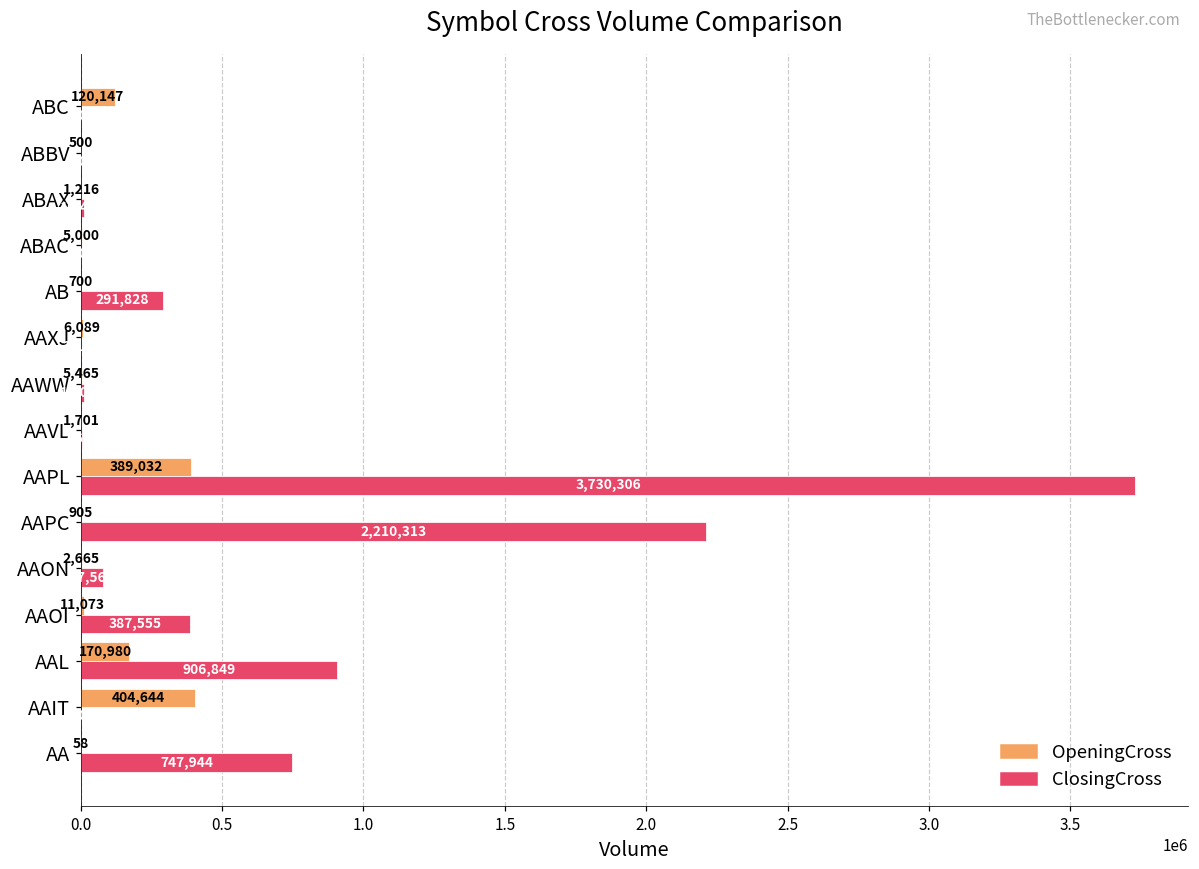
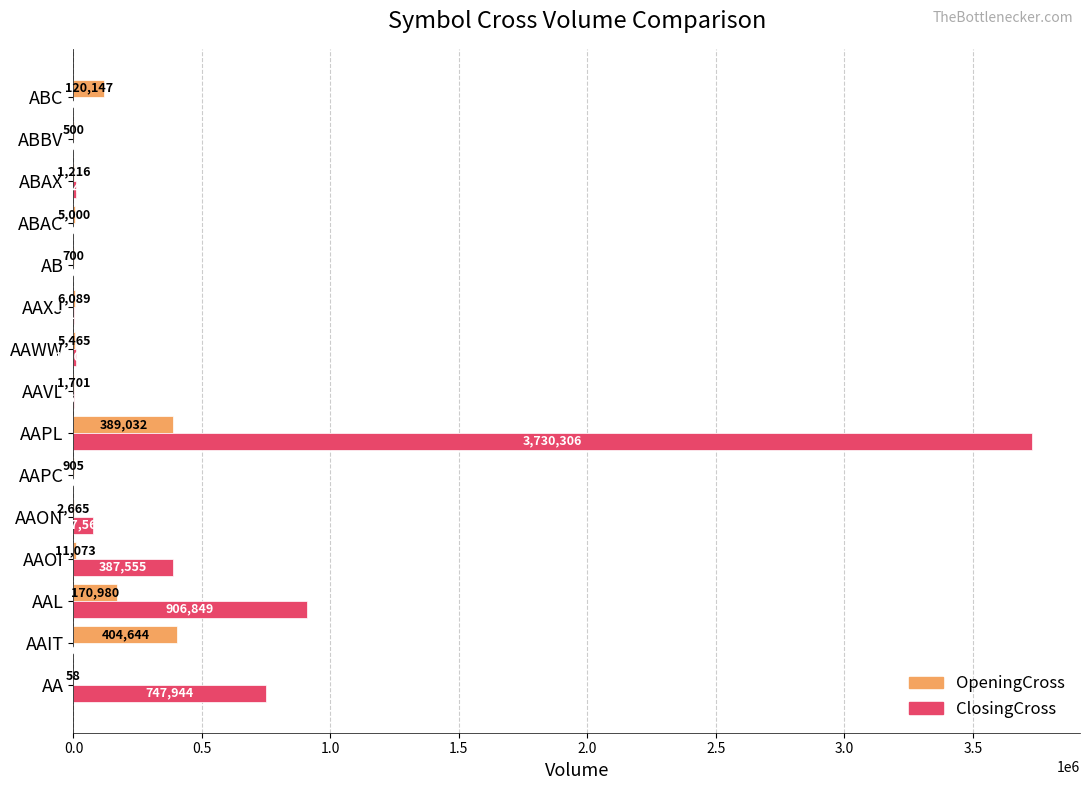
ClosingCross, AB: 290000 -> 0
ClosingCross, AAPC: 2210000 -> 0
